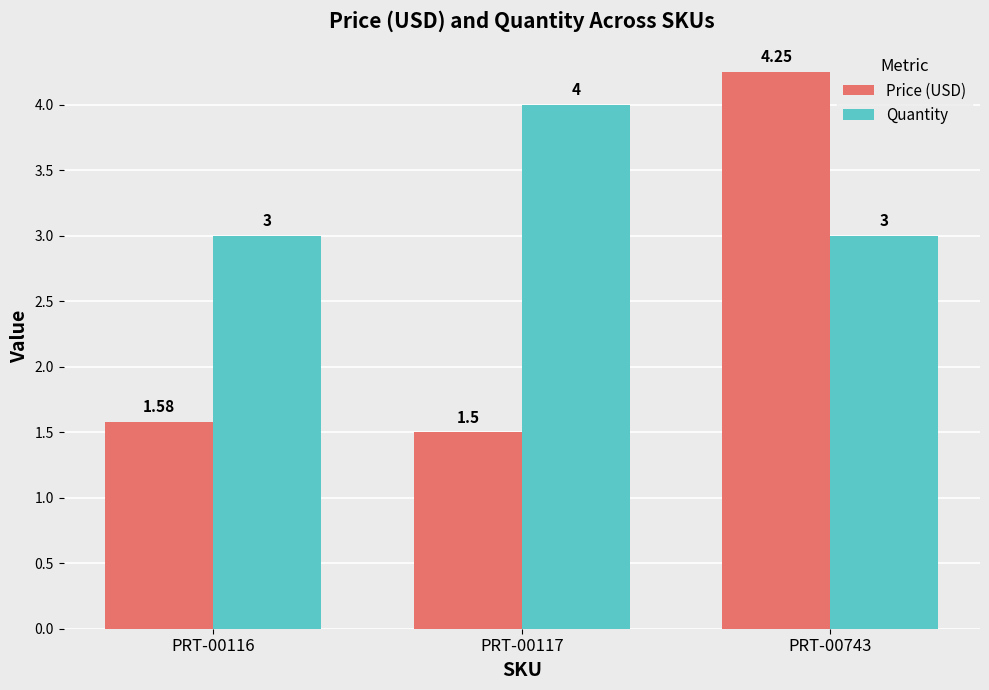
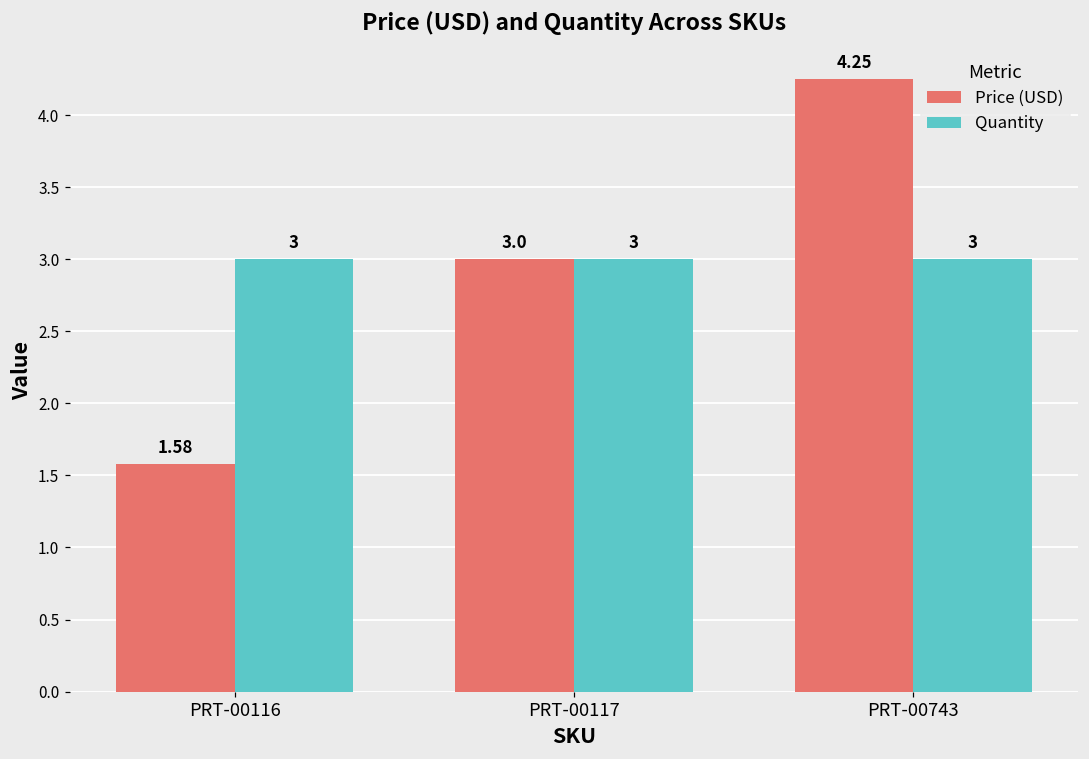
Price (USD), PRT-00117: 1.5 -> 3.0
Quantity, PRT-00117: 4 -> 3
